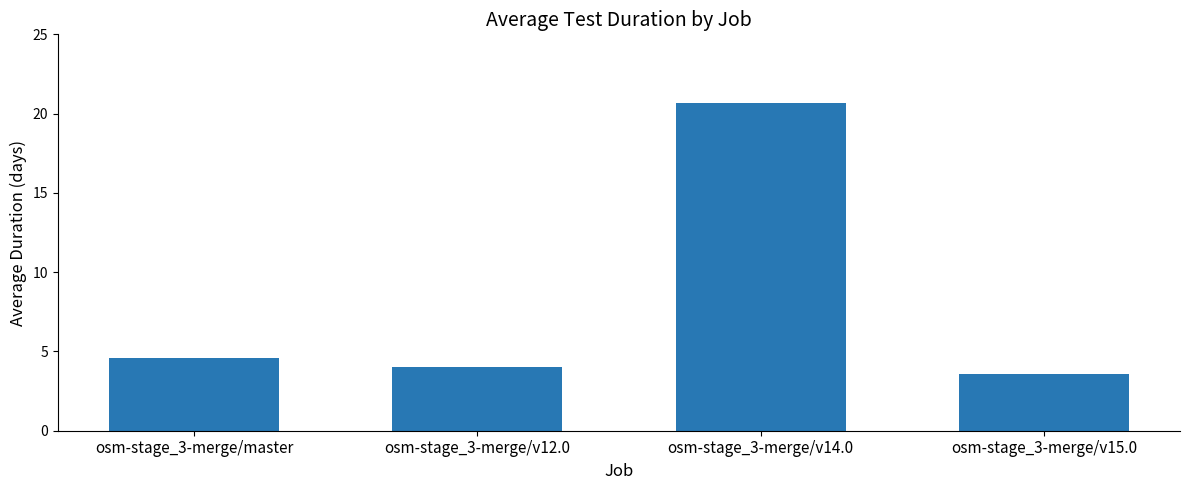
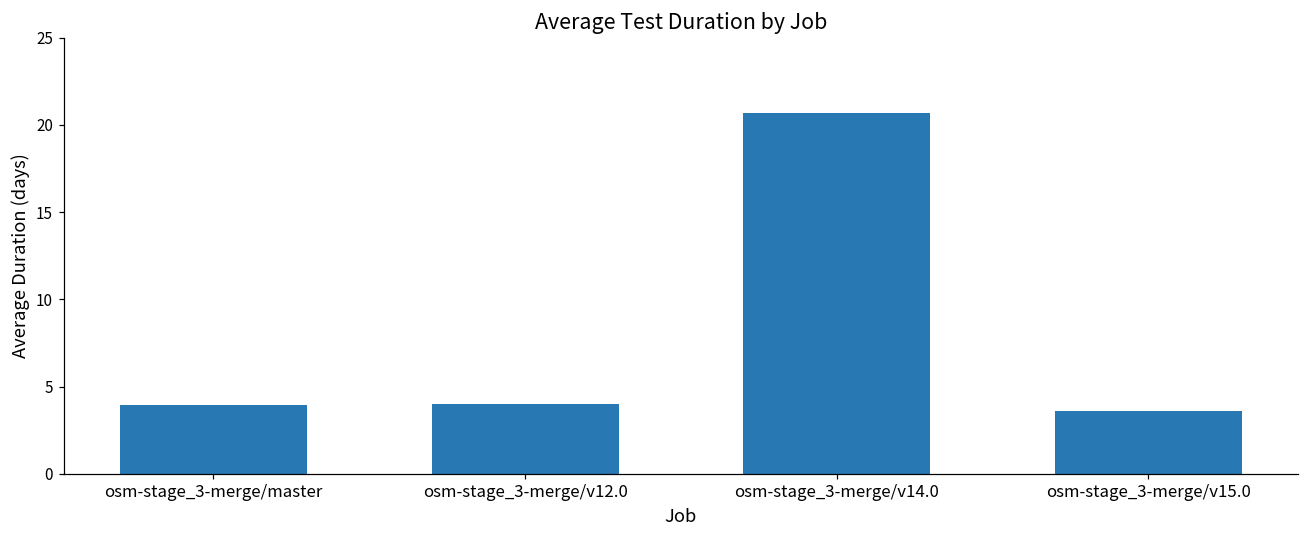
osm-stage_3-merge/master: 4.6 -> 4.0
